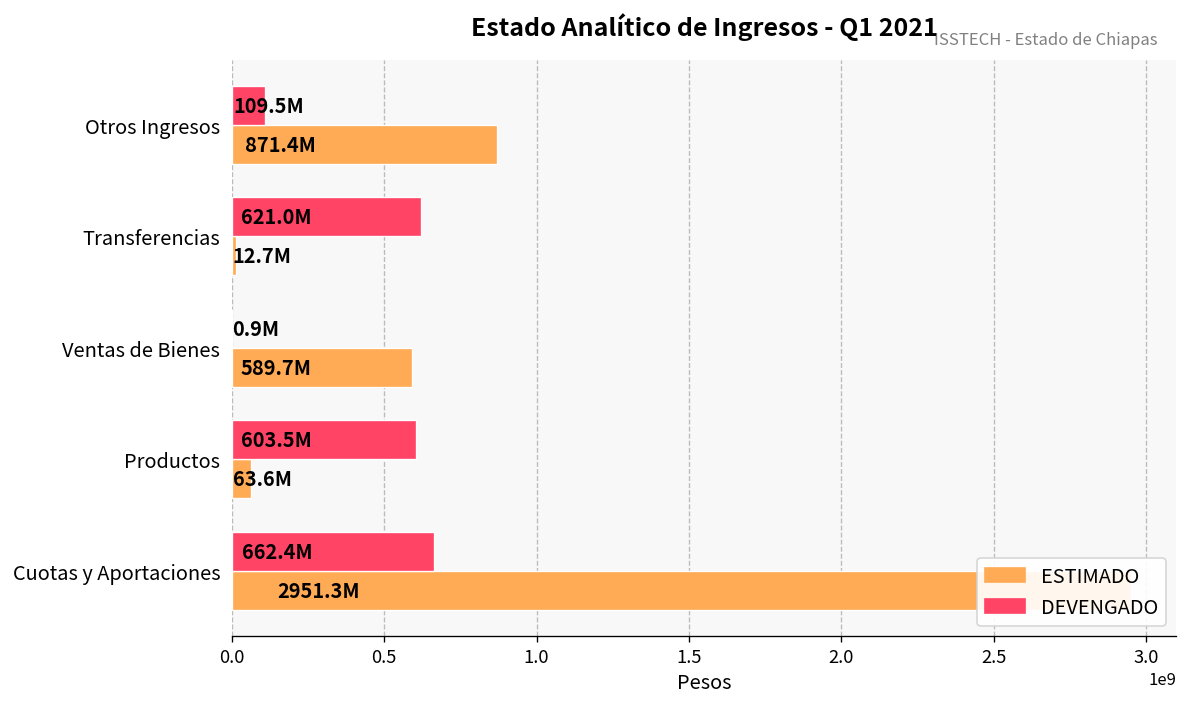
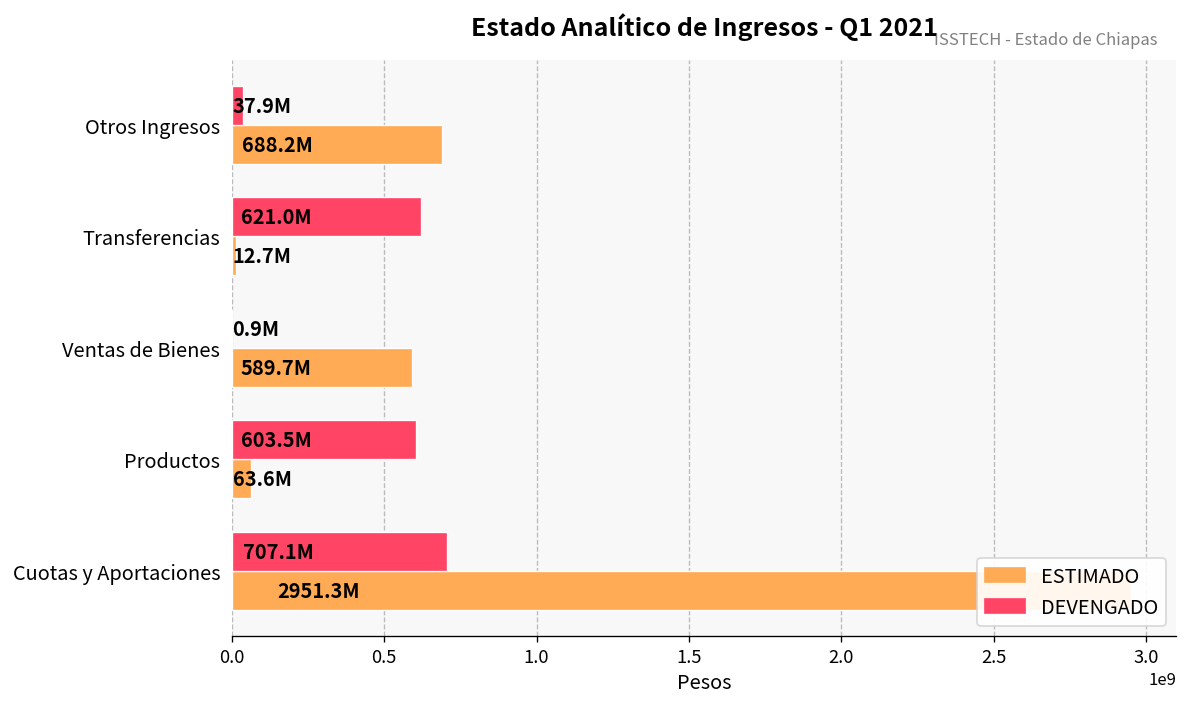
DEVENGADO, Otros Ingresos: 109.5M -> 37.9M
ESTIMADO, Otros Ingresos: 871.4M -> 688.2M
DEVENGADO, Cuotas y Aportaciones: 662.4M -> 707.1M
